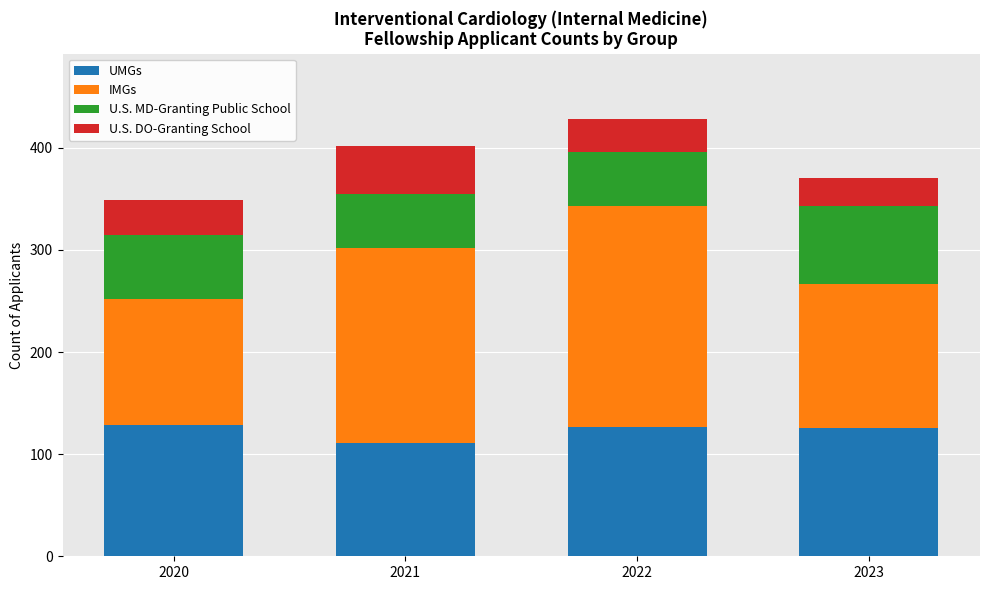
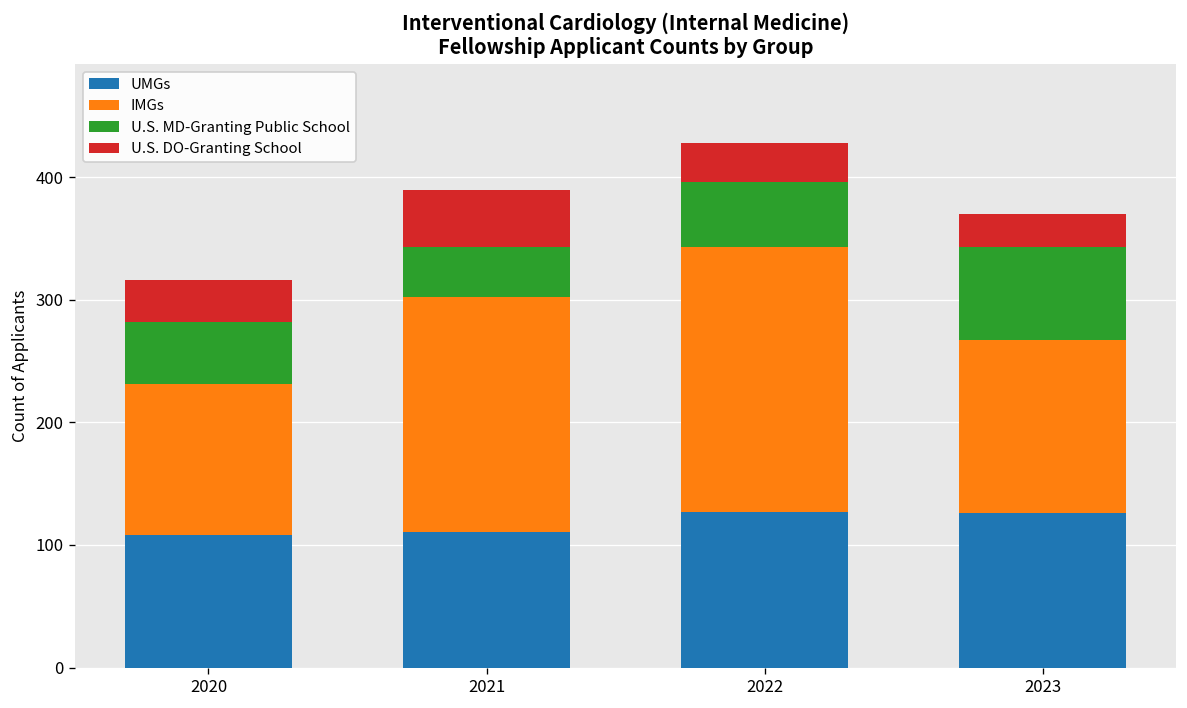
UMGs, 2020: 129 -> 108
U.S. MD-Granting Public School, 2020: 63 -> 51
U.S. MD-Granting Public School, 2021: 53 -> 41
